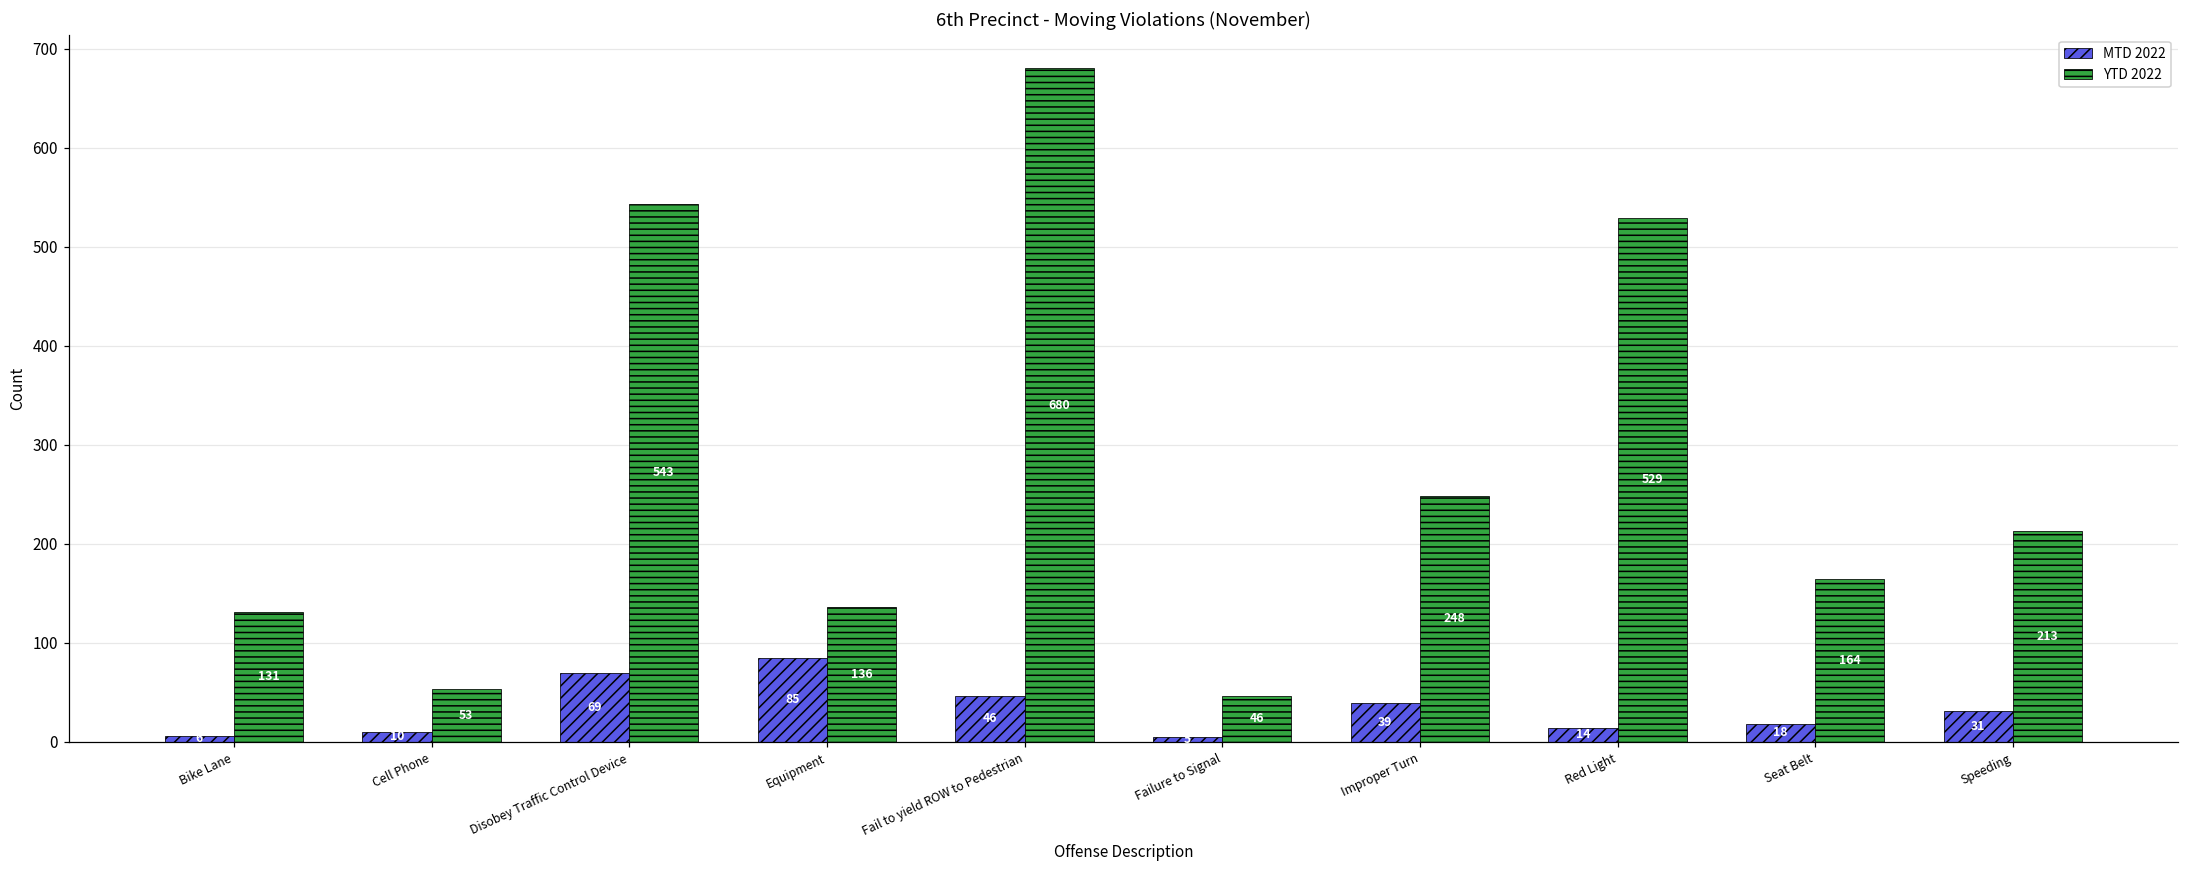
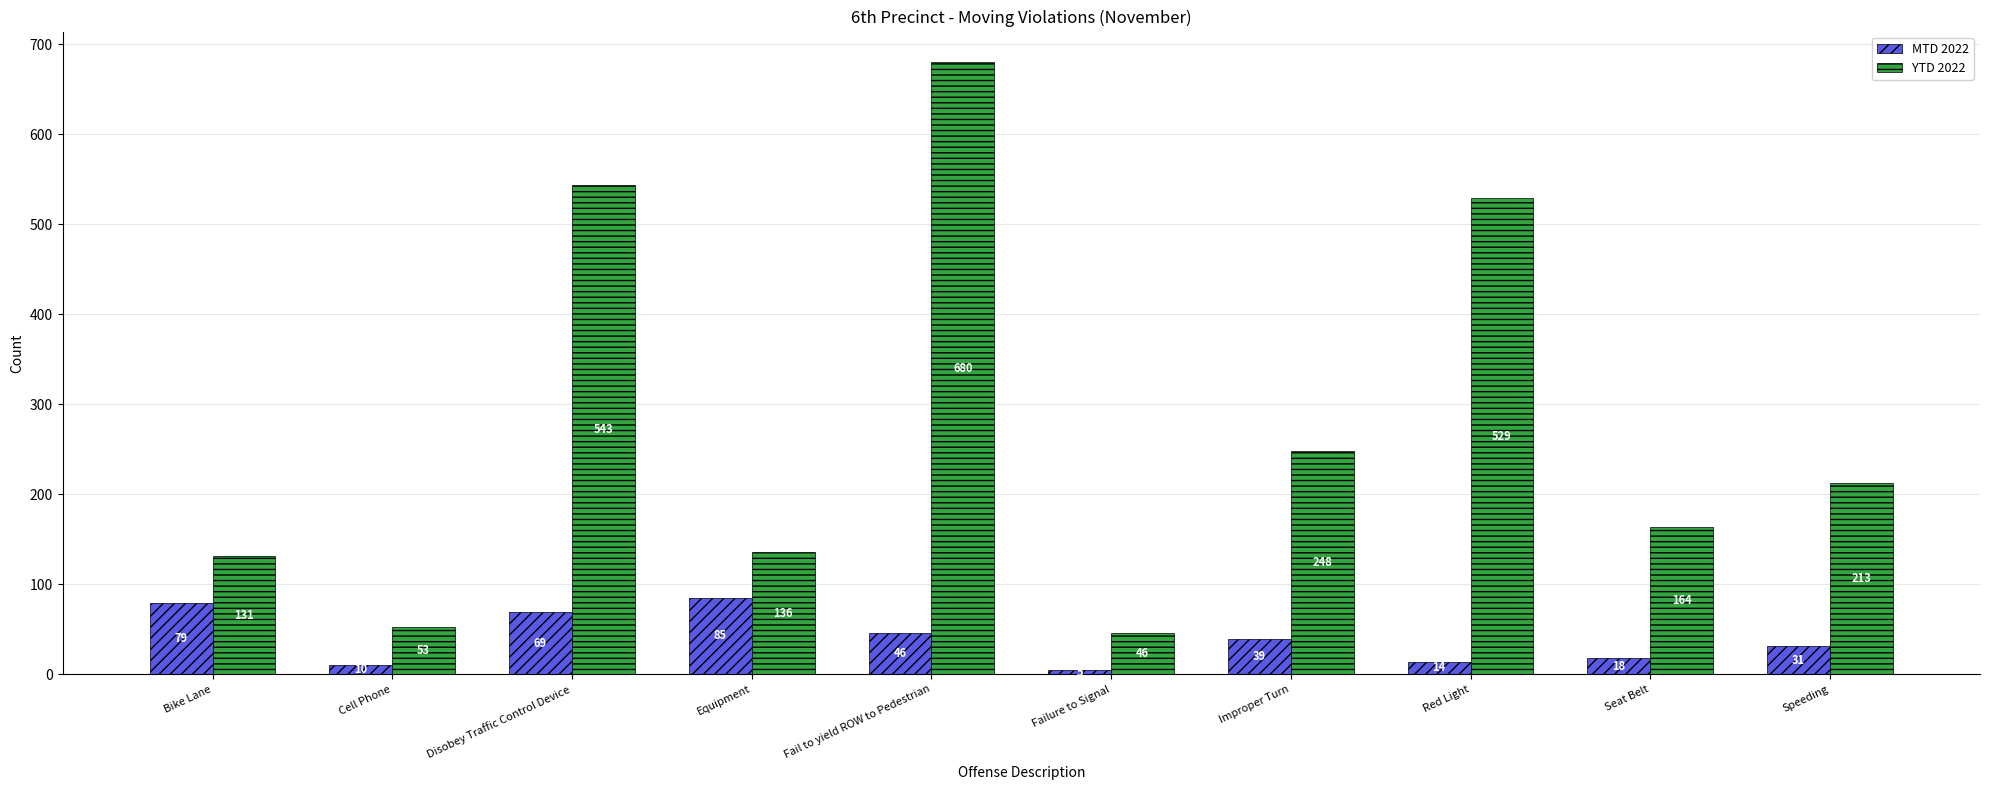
MTD 2022, Bike Lane: 10 -> 80
